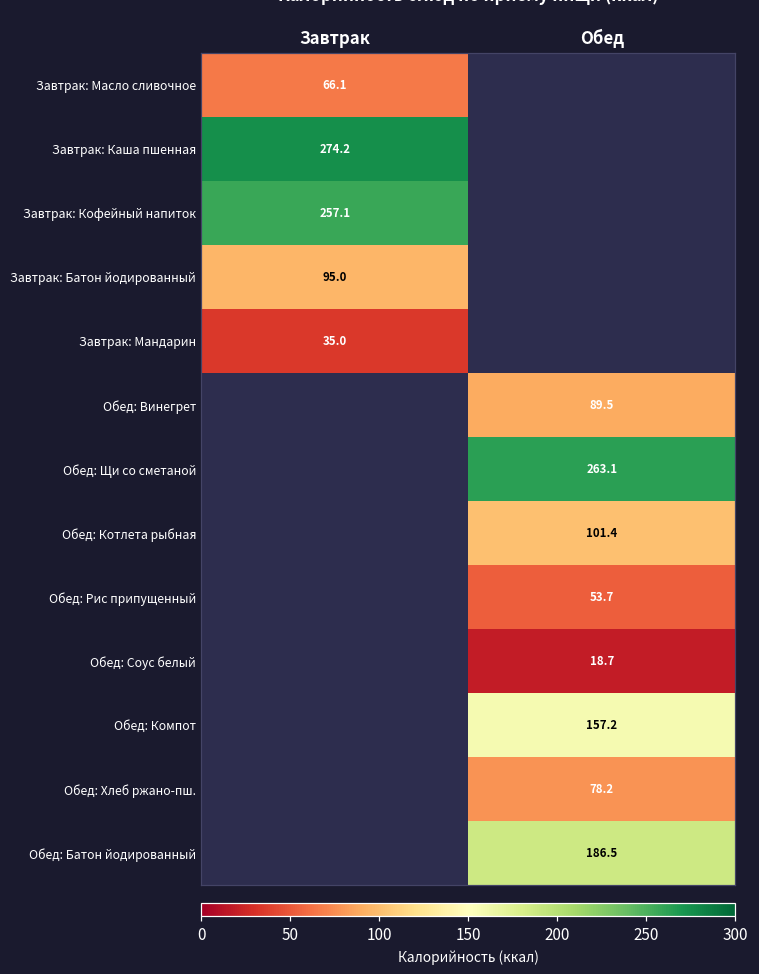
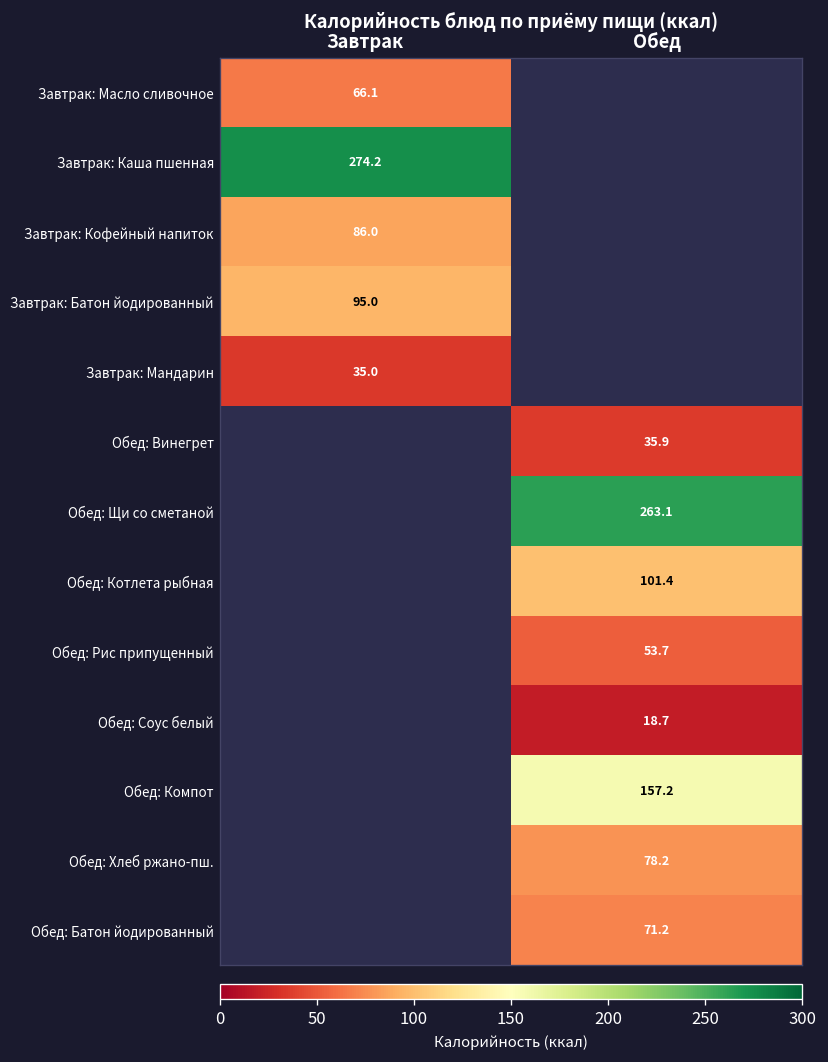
Завтрак: Кофейный напиток, Завтрак: 257.1 -> 86.0
Обед: Винегрет, Обед: 89.5 -> 35.9
Обед: Батон йодированный, Обед: 186.5 -> 71.2
